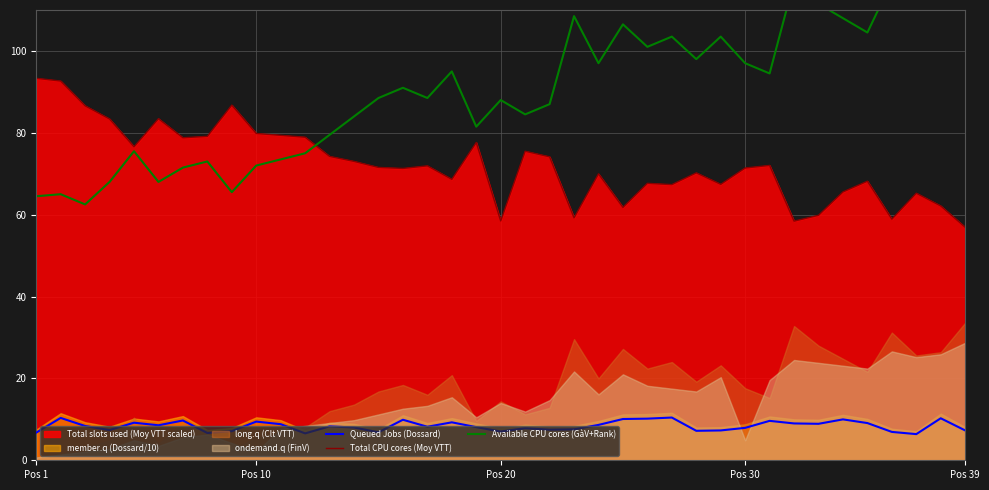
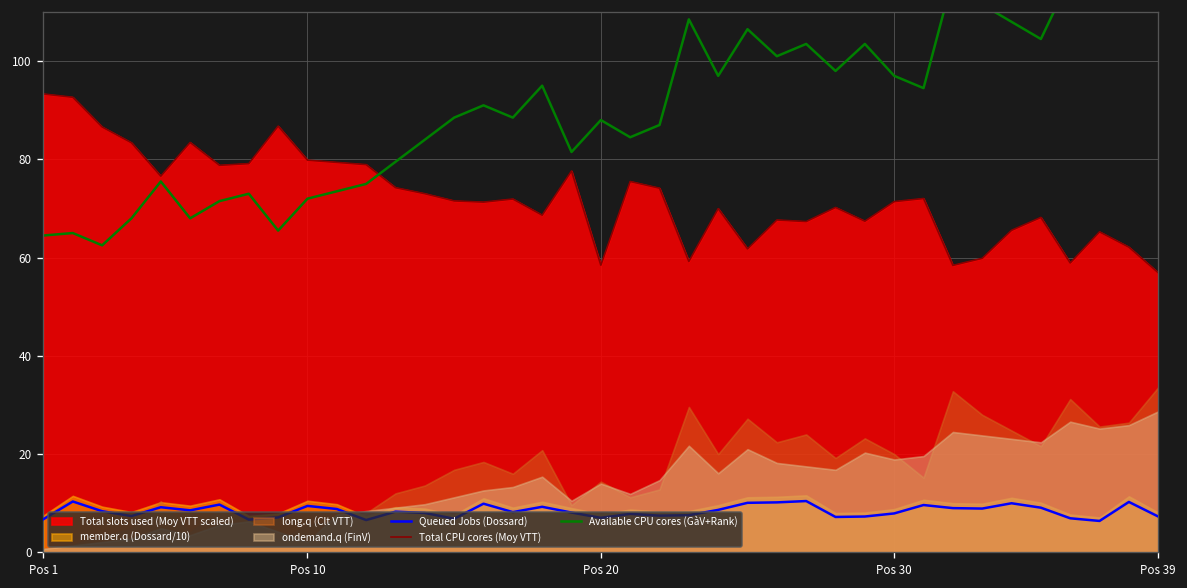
long.q (Clt VTT), Pos 30: 18 -> 20
ondemand.q (FinV), Pos 30: 5 -> 19
